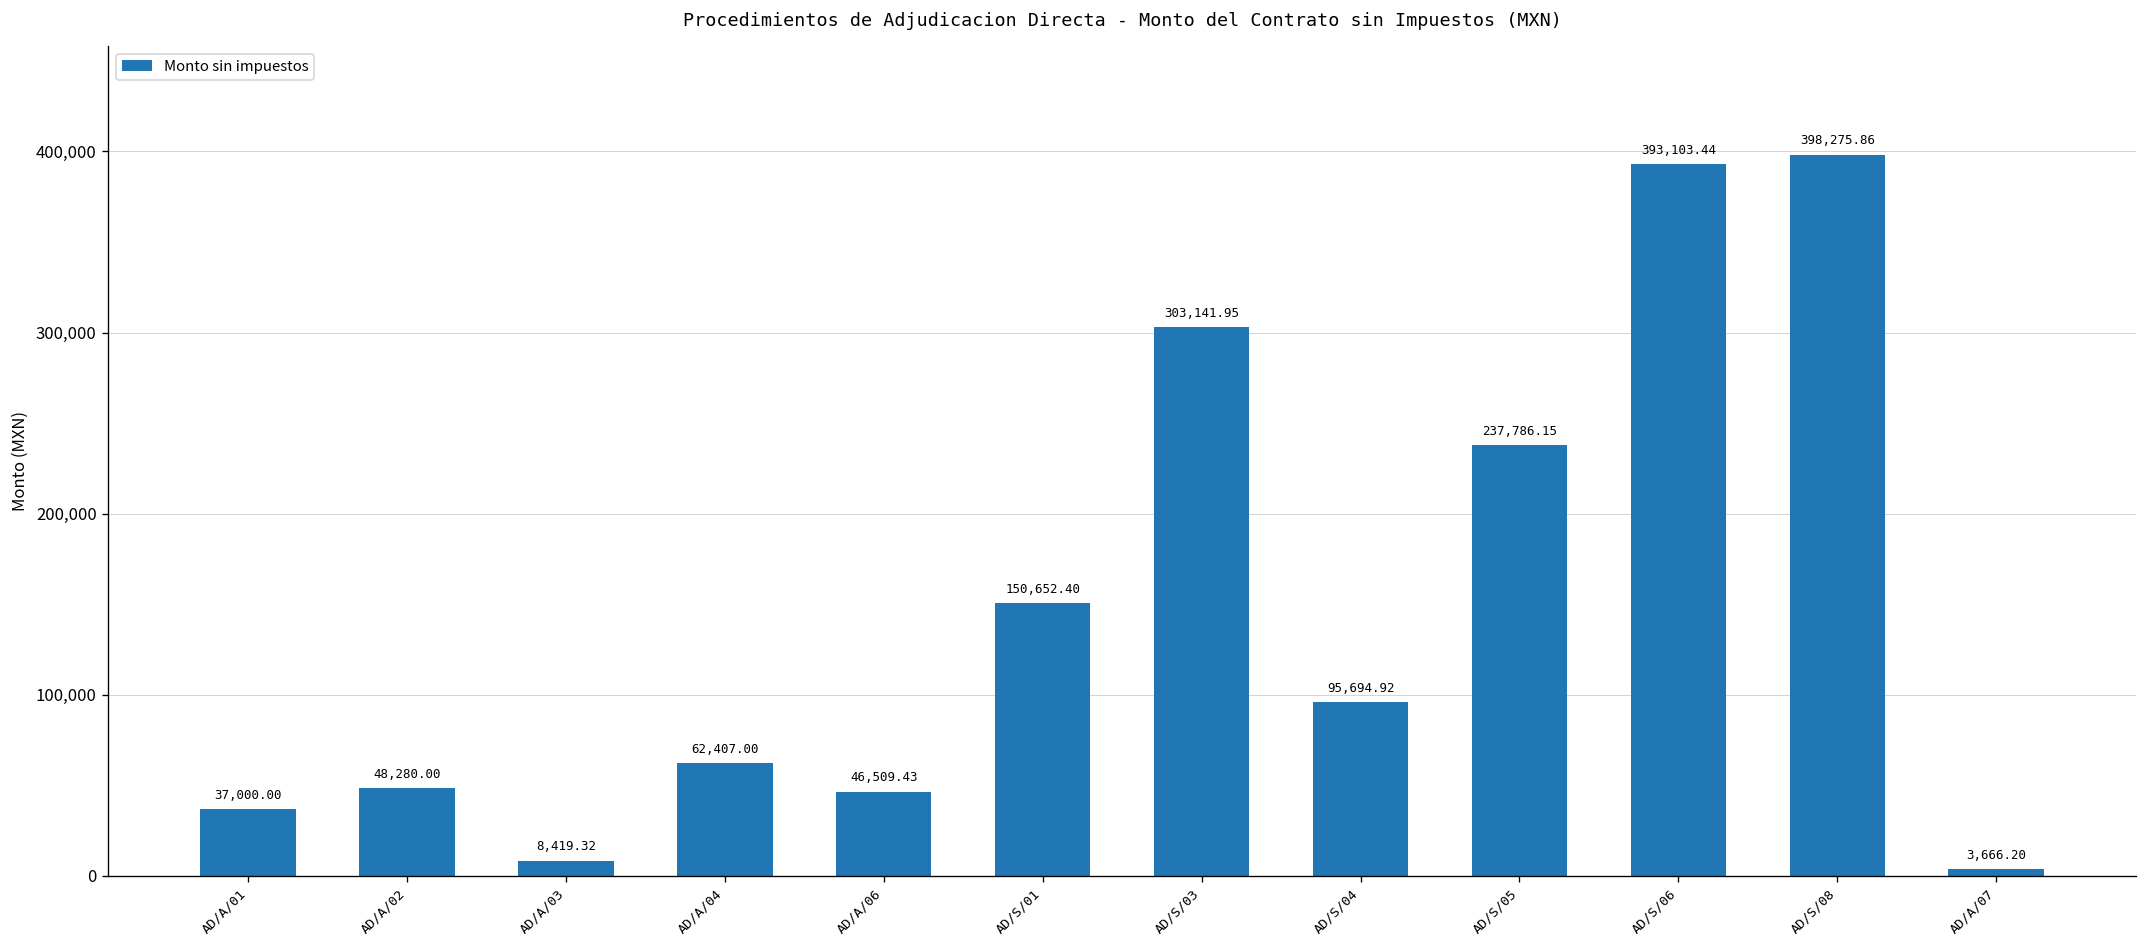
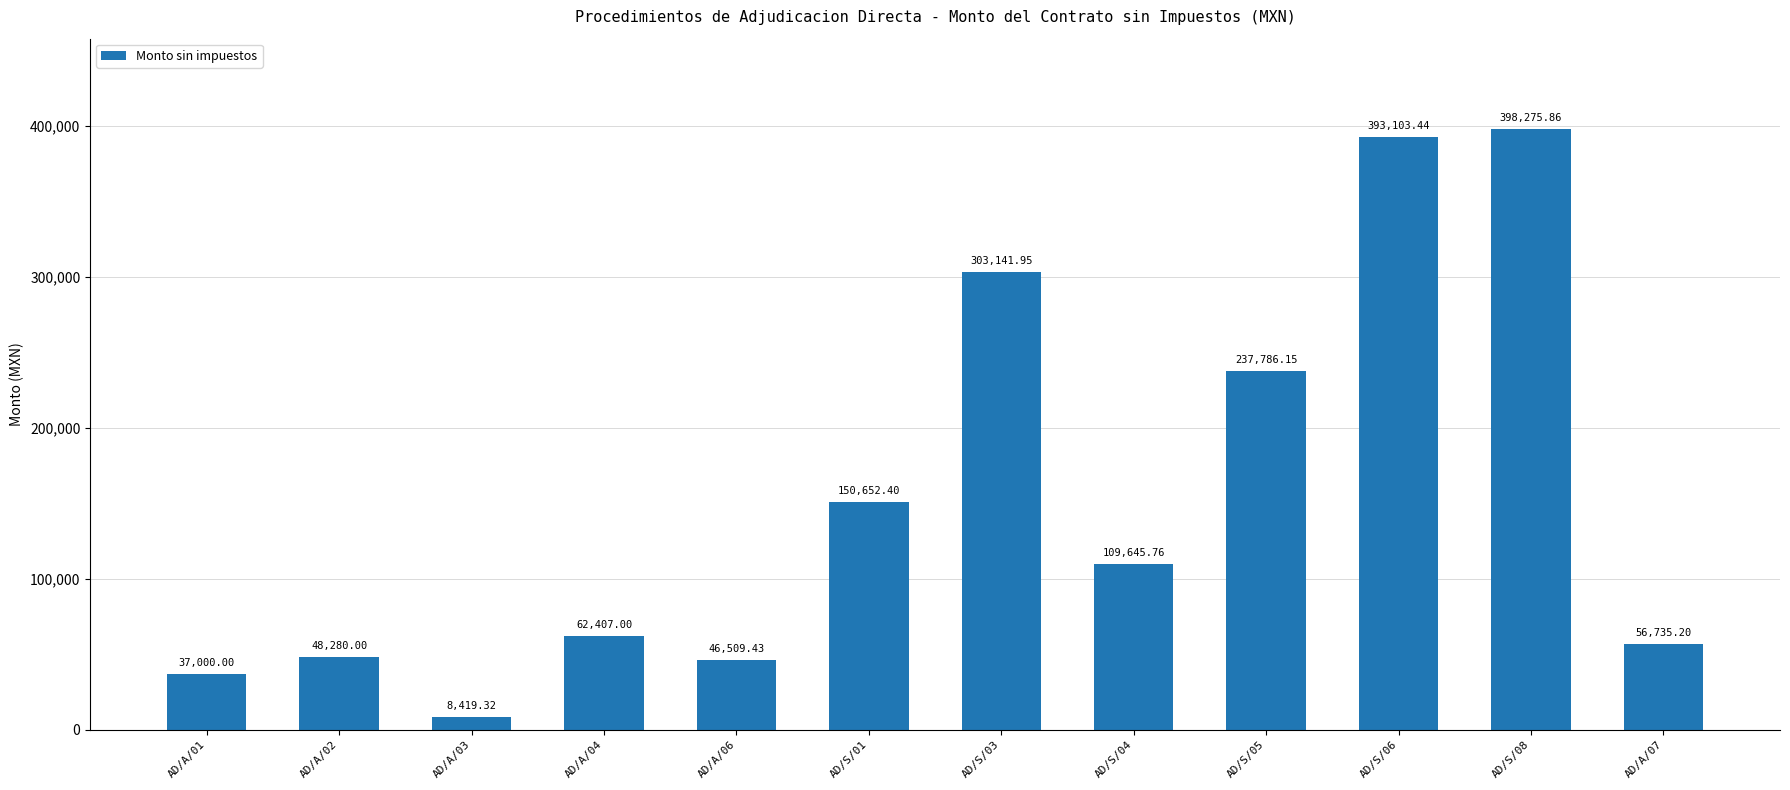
AD/S/04: 95,694.92 -> 109,645.76
AD/A/07: 3,666.20 -> 56,735.20
